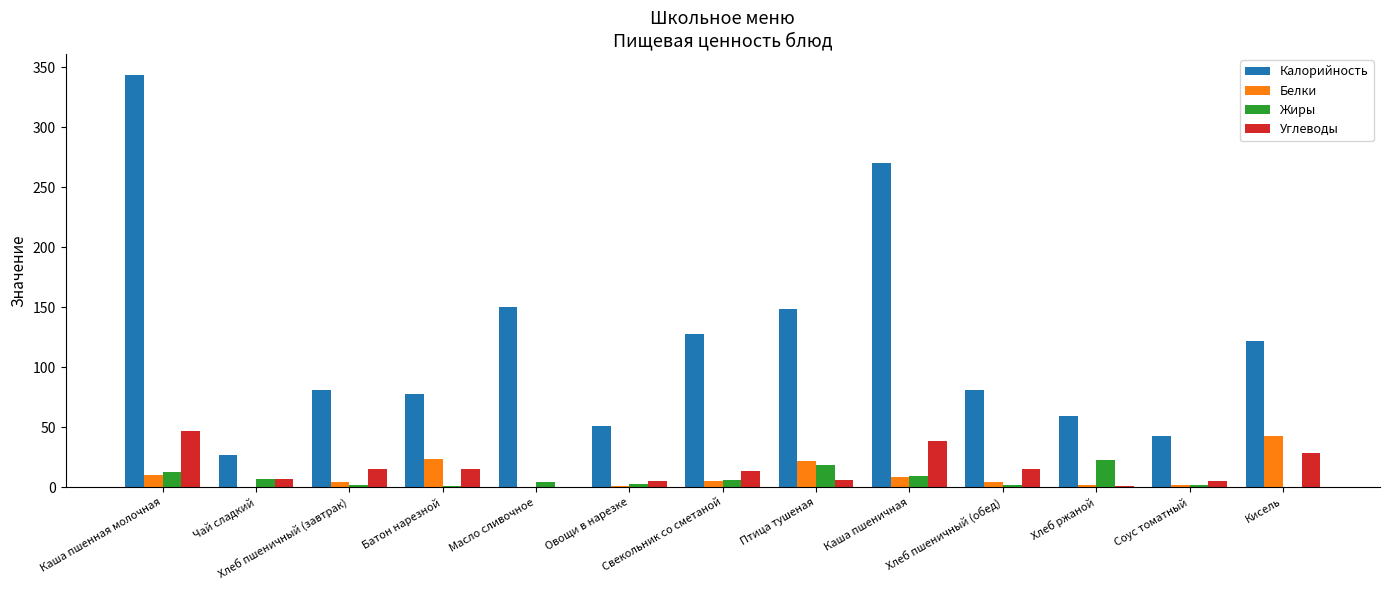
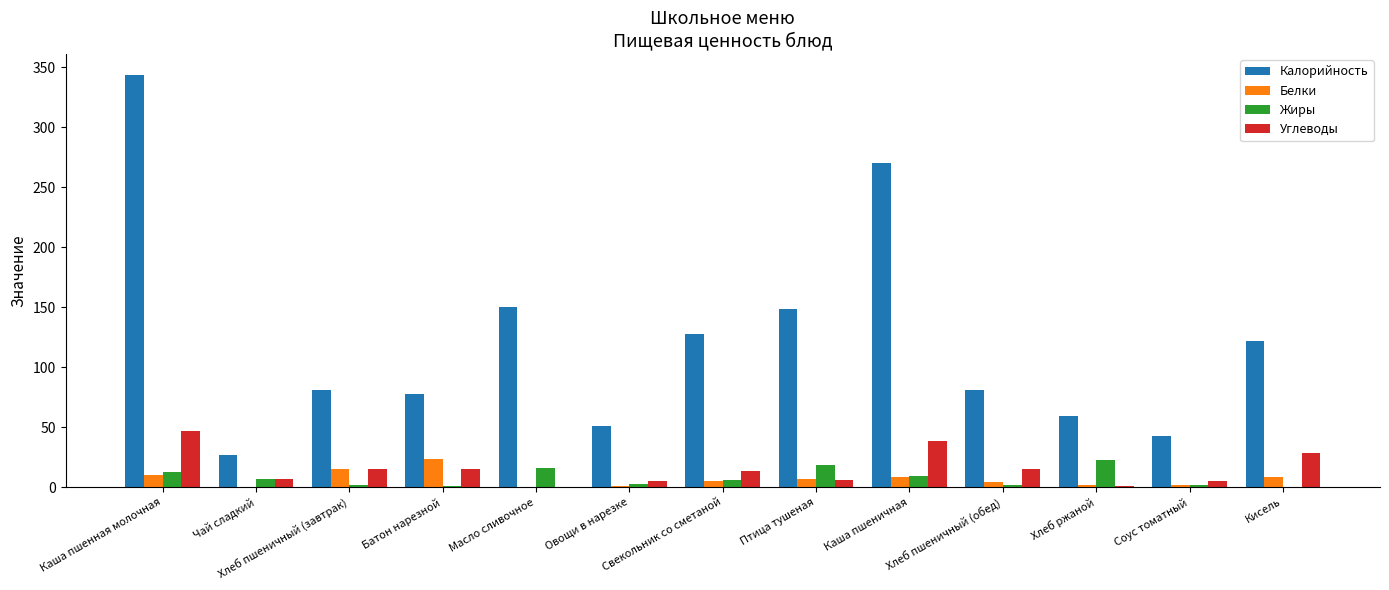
Белки, Хлеб пшеничный (завтрак): 5 -> 15
Жиры, Масло сливочное: 5 -> 16
Белки, Птица тушеная: 22 -> 7
Белки, Кисель: 42 -> 8
